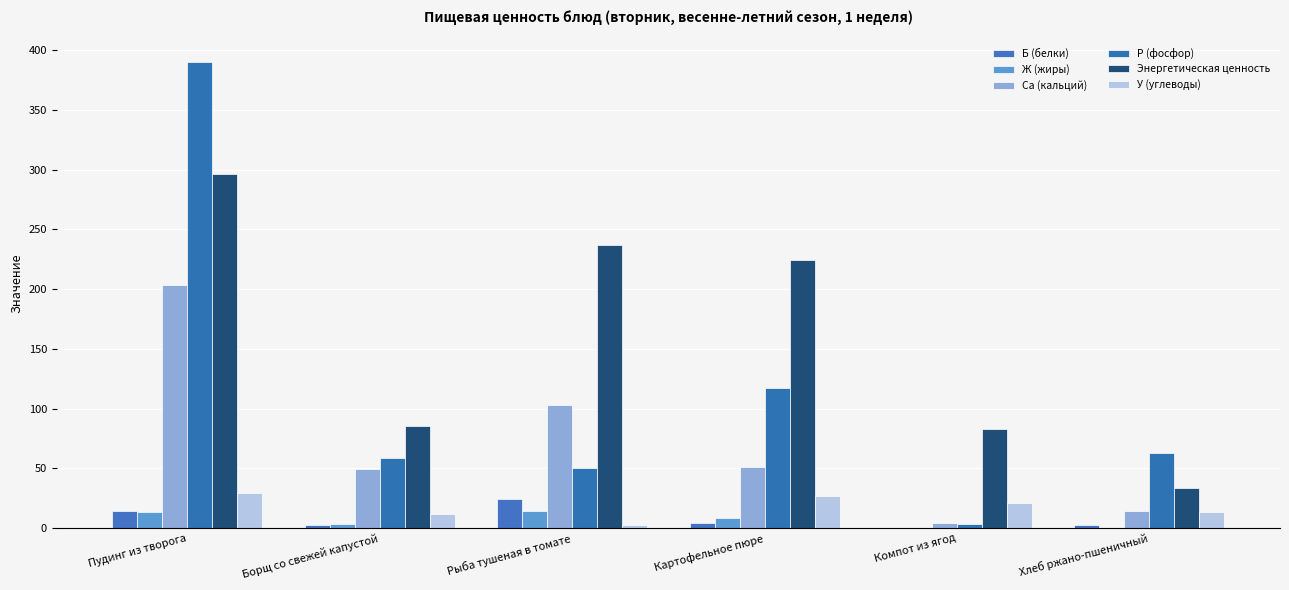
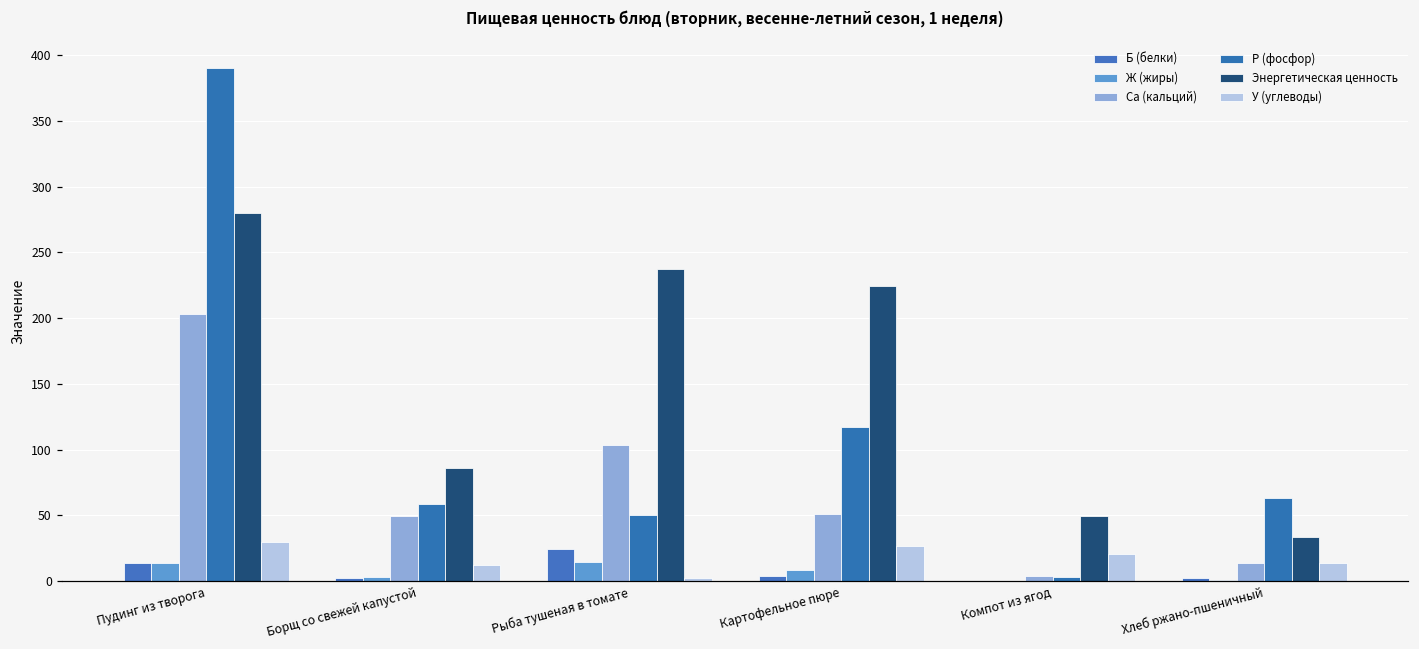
Энергетическая ценность, Пудинг из творога: 297 -> 280
Энергетическая ценность, Компот из ягод: 83 -> 50
